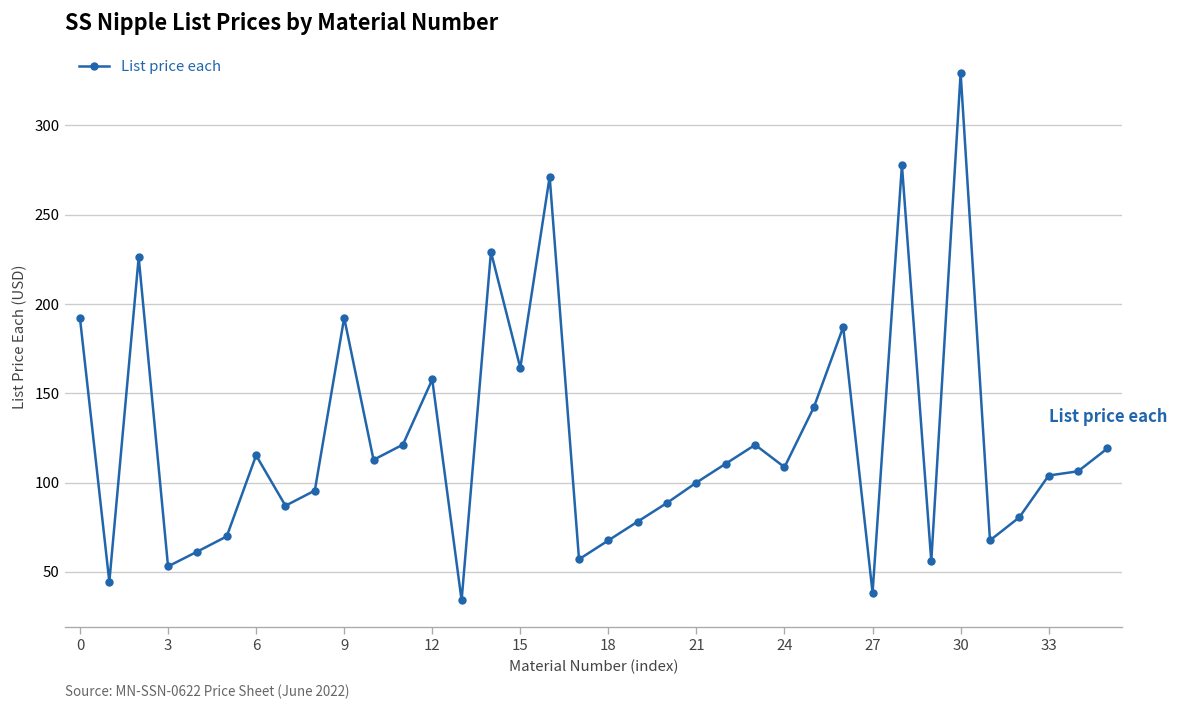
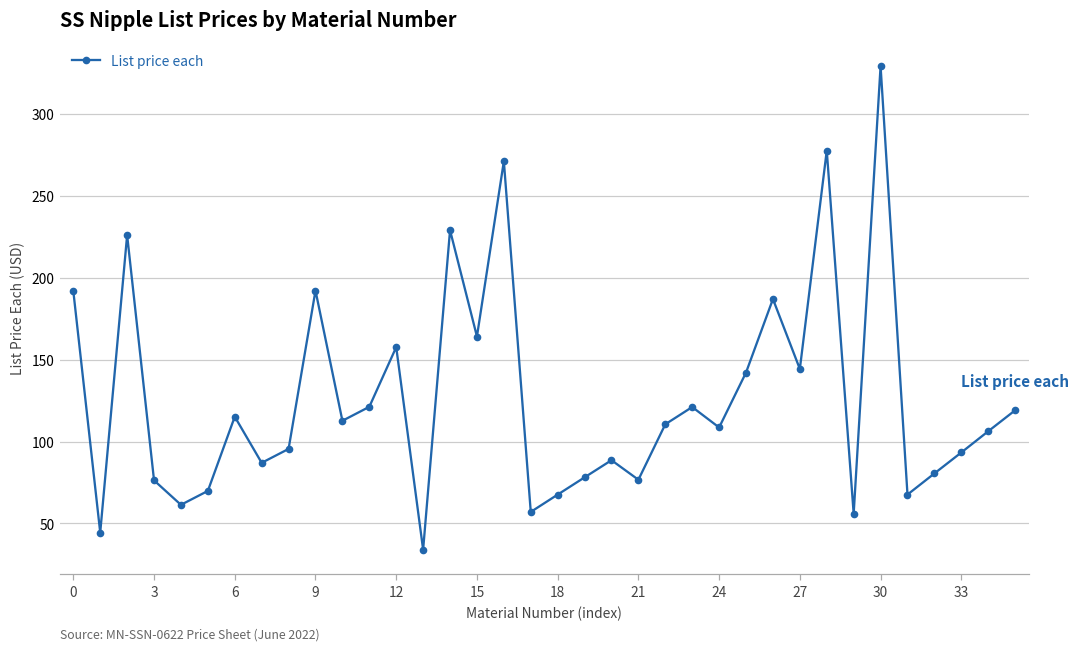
3: 53 -> 76
21: 100 -> 77
27: 38 -> 144
33: 104 -> 93
